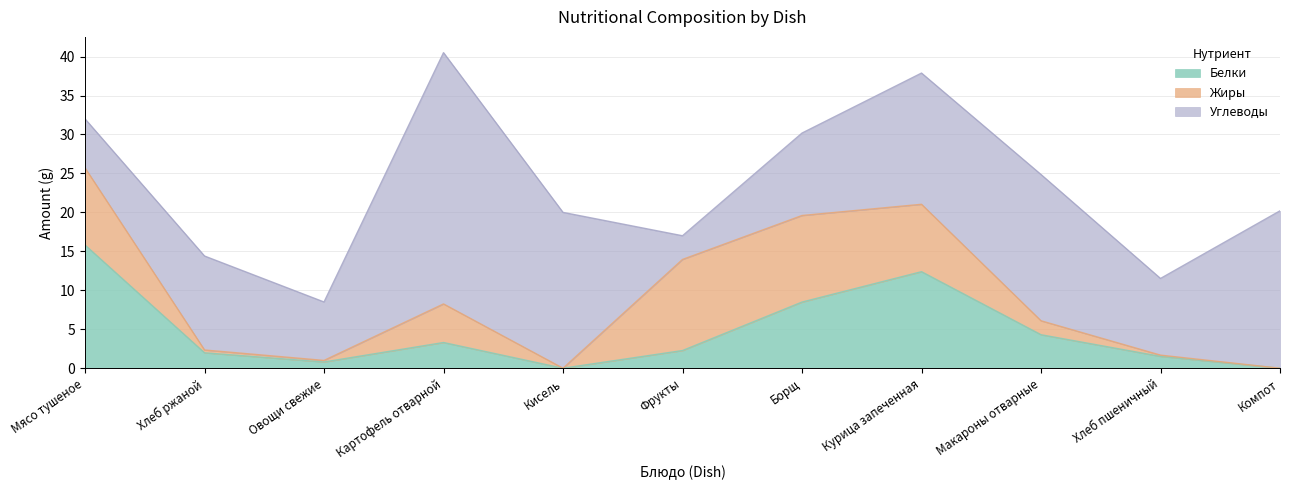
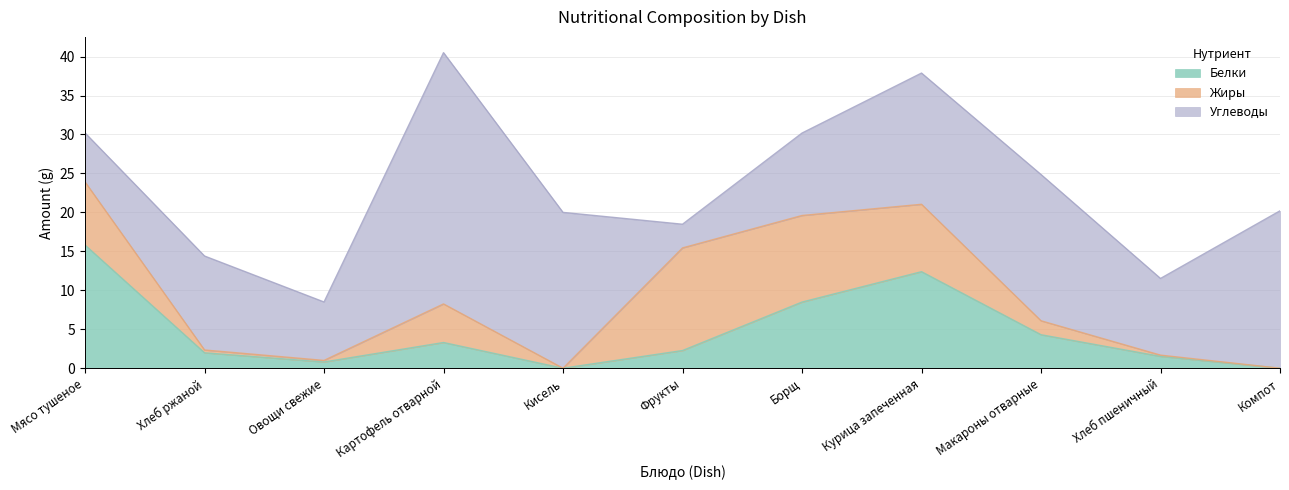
Жиры, Мясо тушеное: 10 -> 8
Жиры, Фрукты: 12 -> 13
